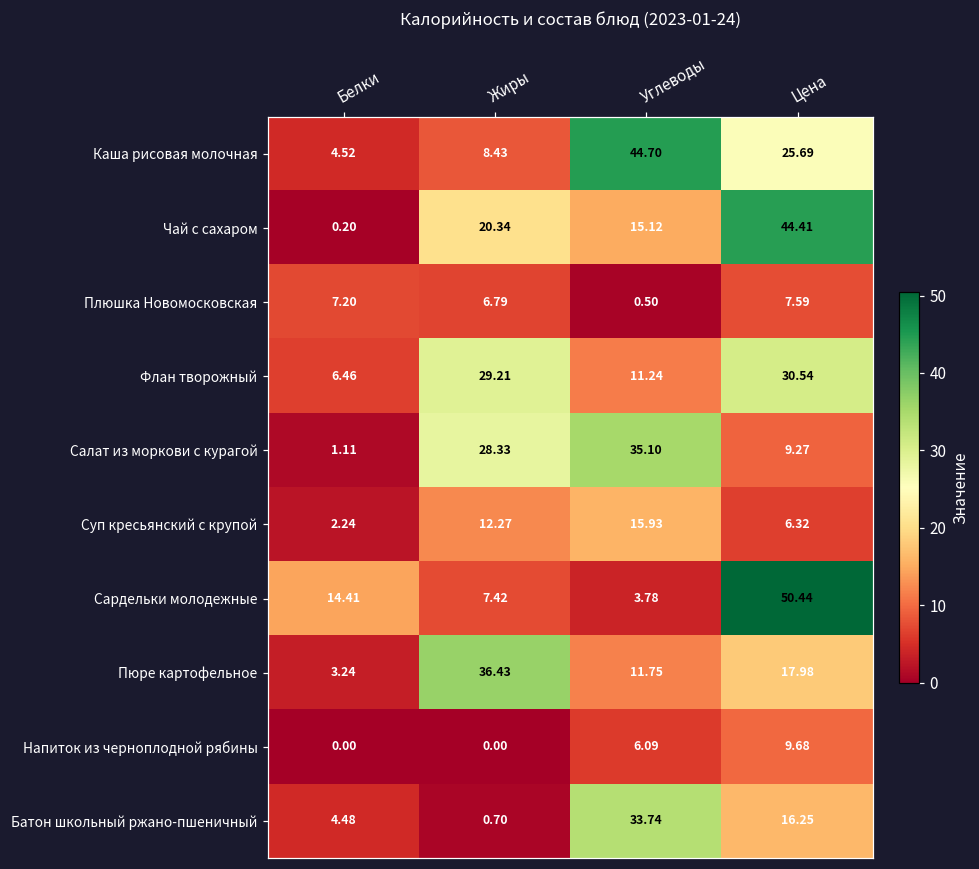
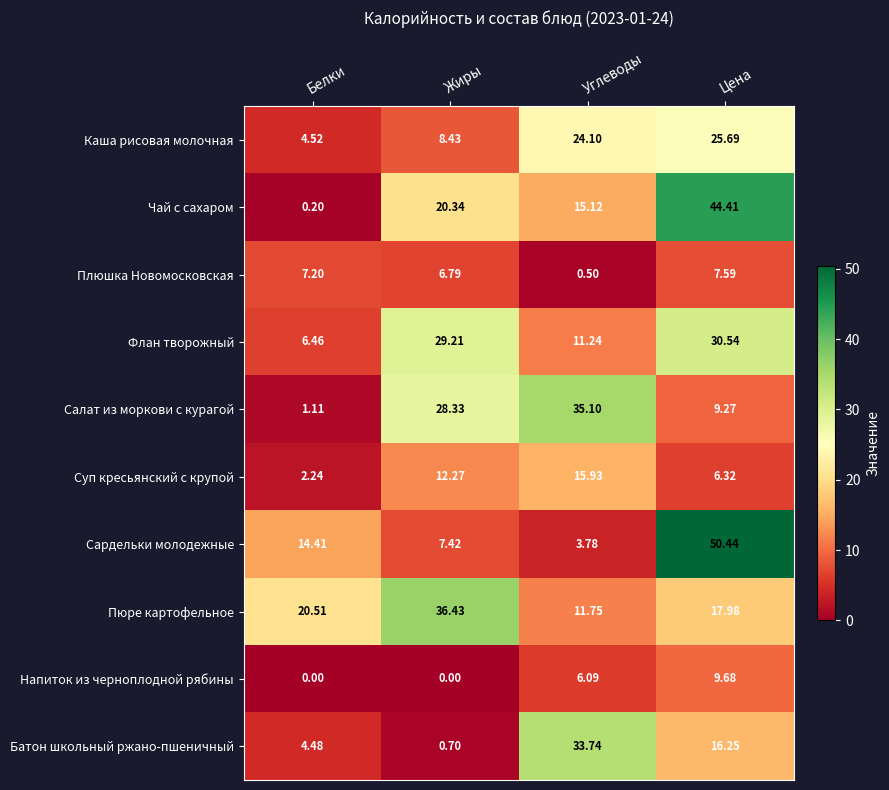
Каша рисовая молочная, Углеводы: 44.70 -> 24.10
Пюре картофельное, Белки: 3.24 -> 20.51
